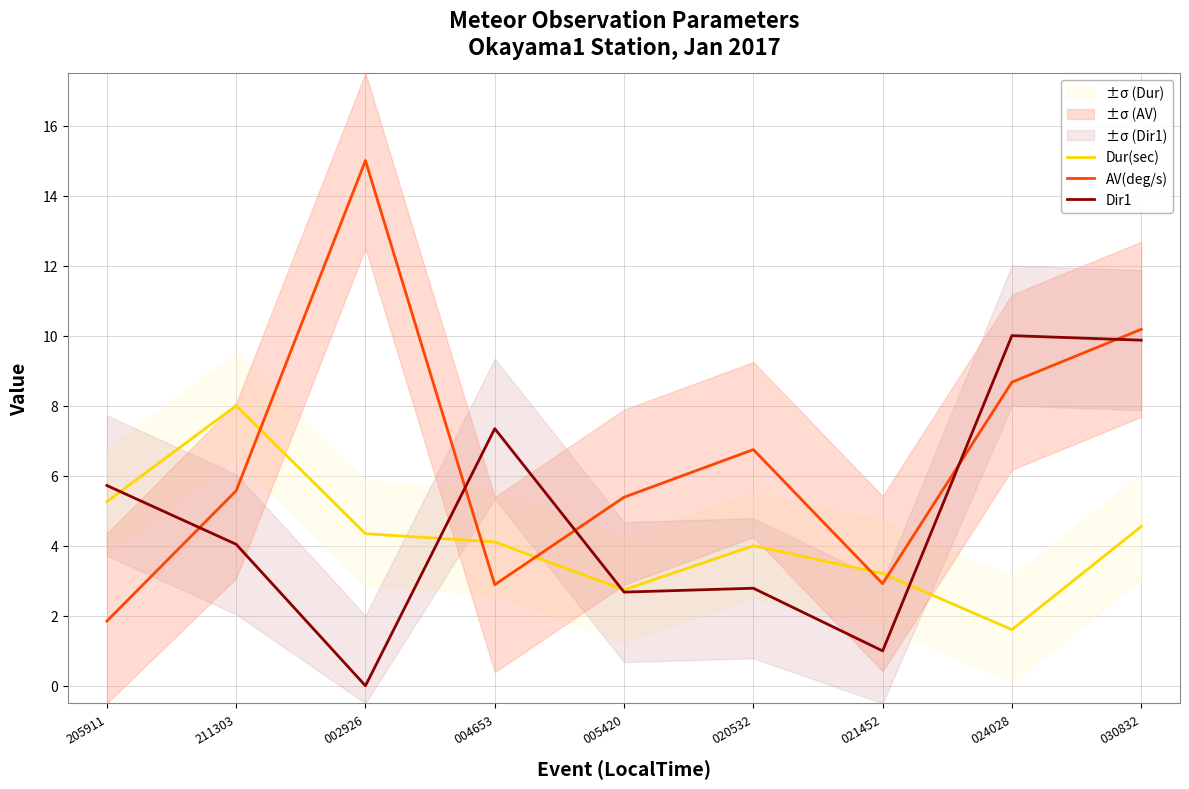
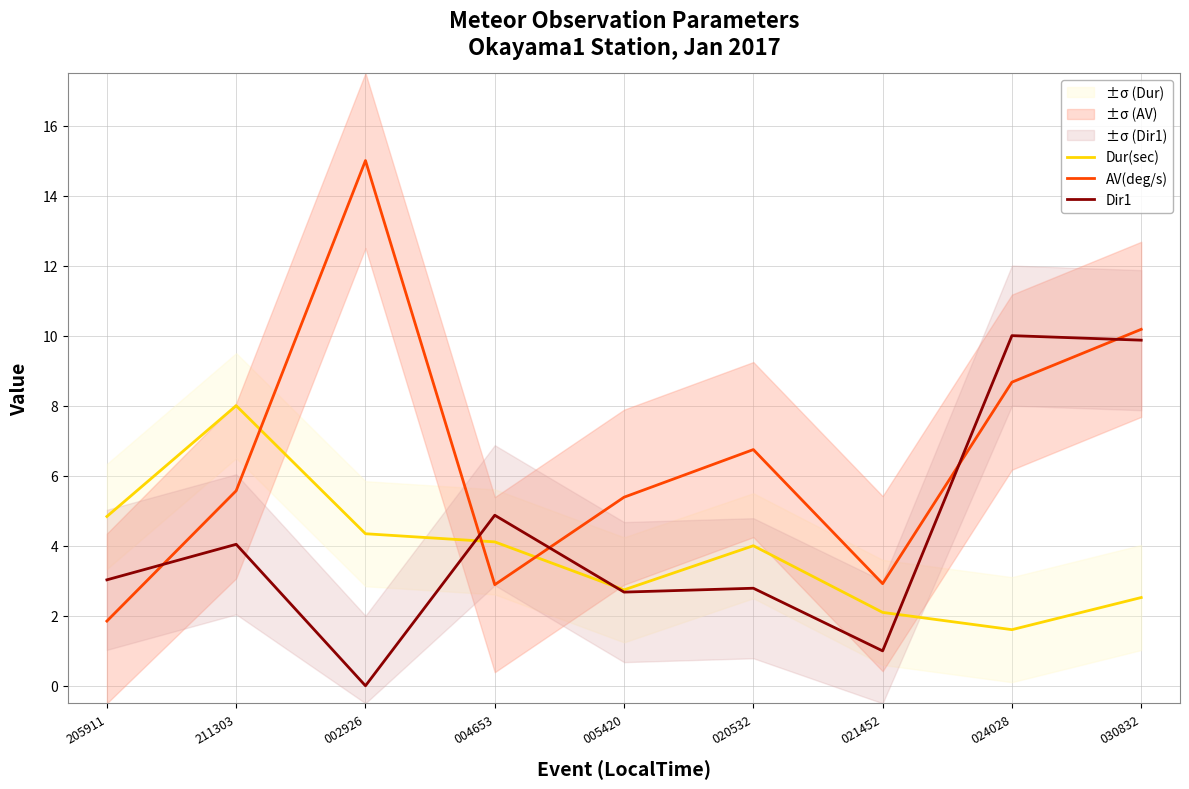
Dur(sec), 205911: 5.3 -> 4.8
Dir1, 205911: 5.7 -> 3.0
Dir1, 004653: 7.3 -> 4.9
Dur(sec), 021452: 3.2 -> 2.1
Dur(sec), 030832: 4.5 -> 2.5
